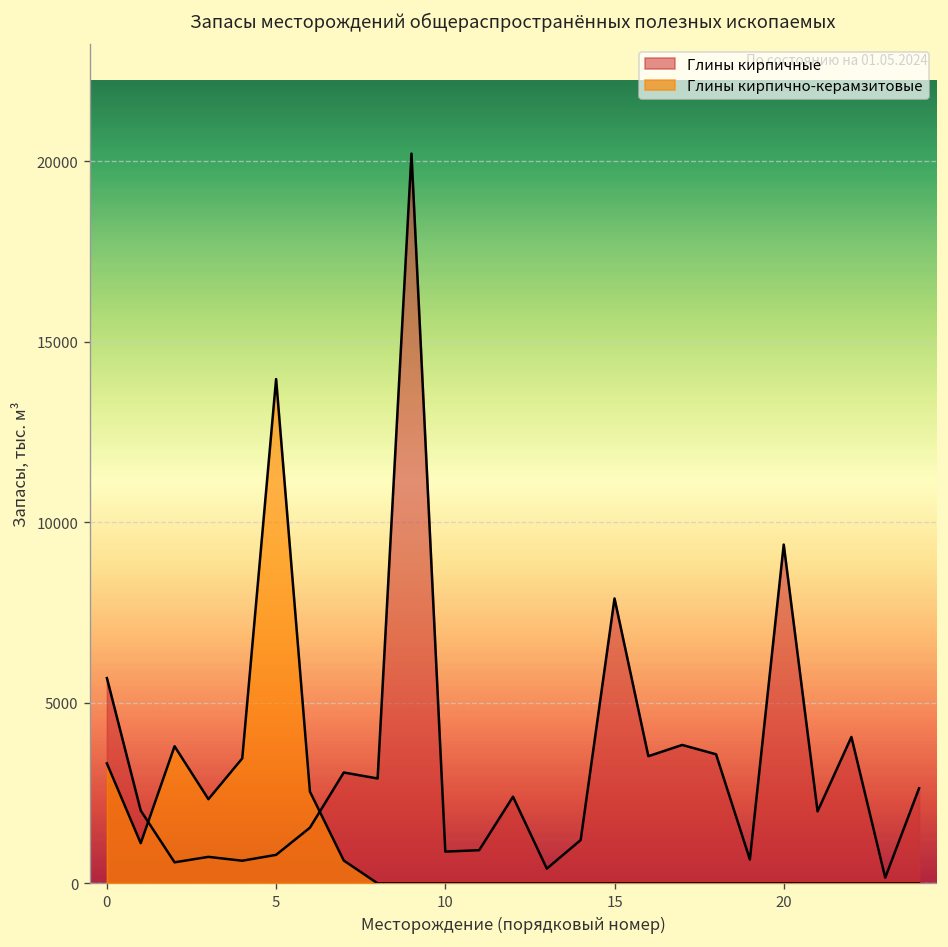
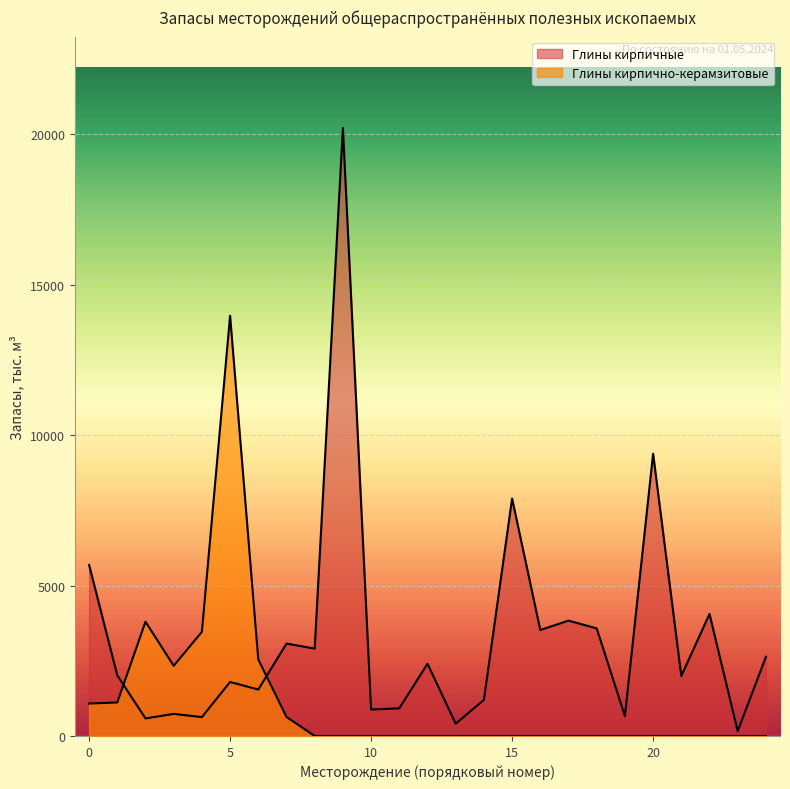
Глины кирпично-керамзитовые, 0: 3300 -> 1100
Глины кирпичные, 5: 800 -> 1800
